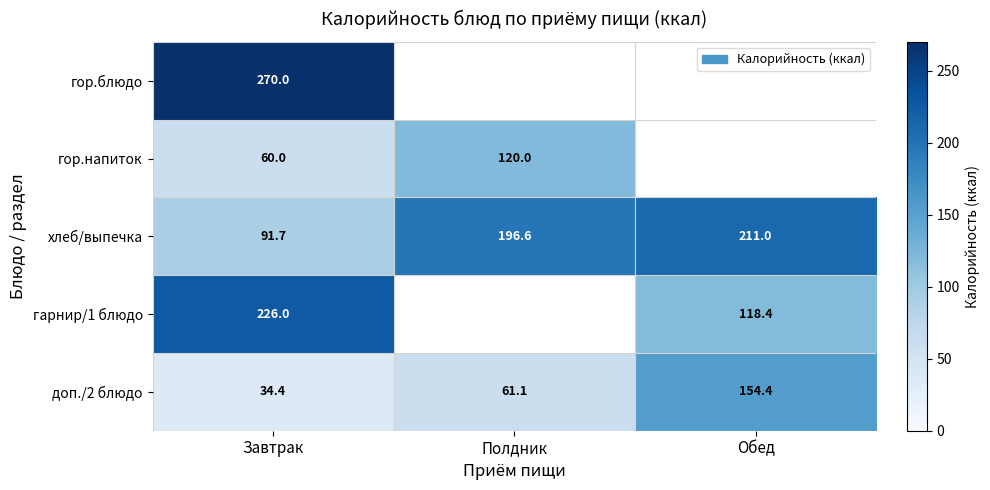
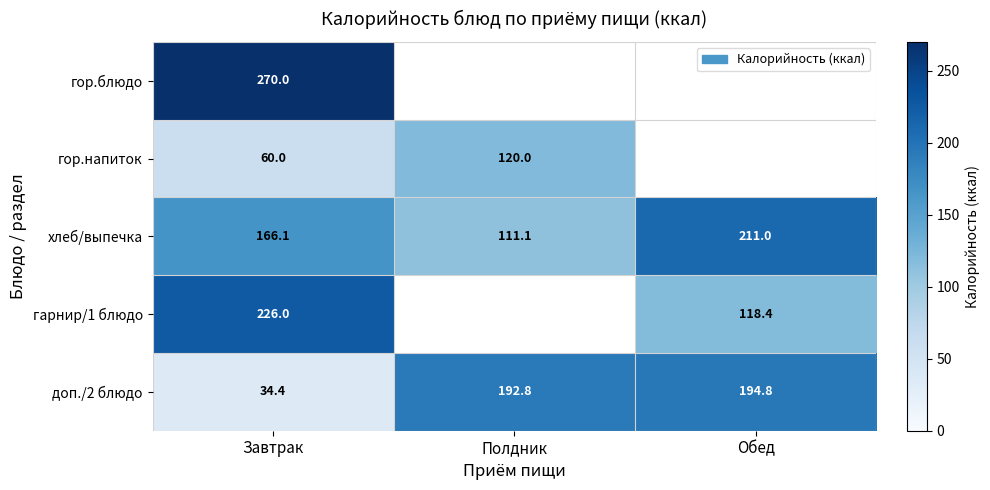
хлеб/выпечка, Завтрак: 91.7 -> 166.1
хлеб/выпечка, Полдник: 196.6 -> 111.1
доп./2 блюдо, Полдник: 61.1 -> 192.8
доп./2 блюдо, Обед: 154.4 -> 194.8
